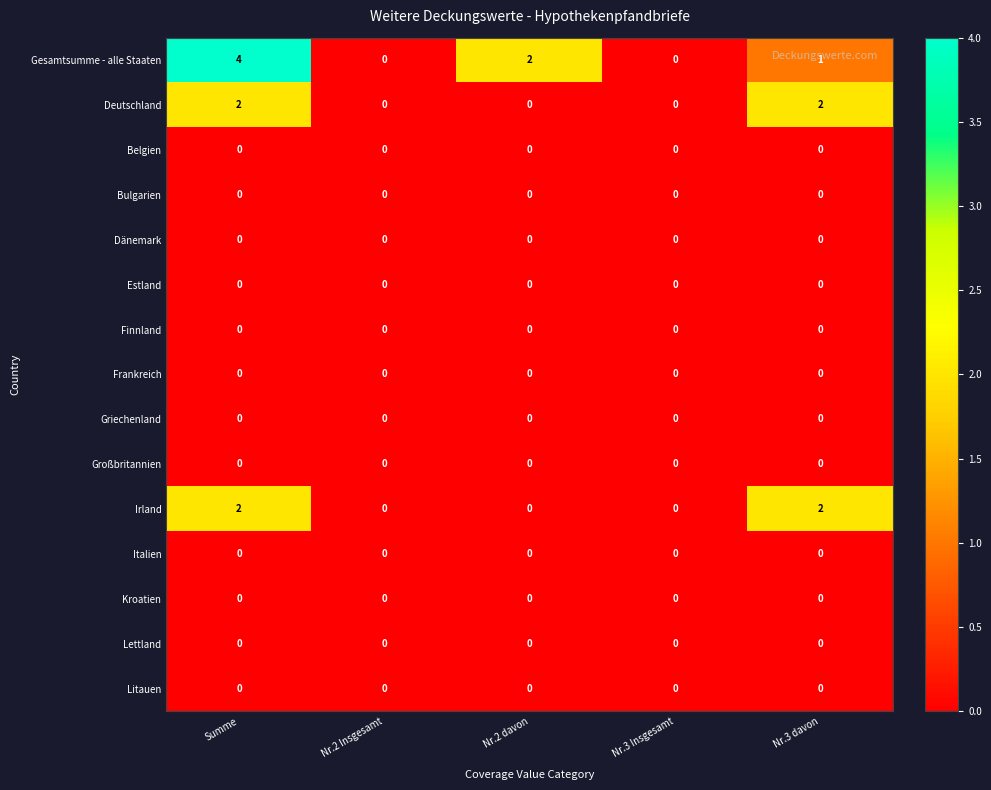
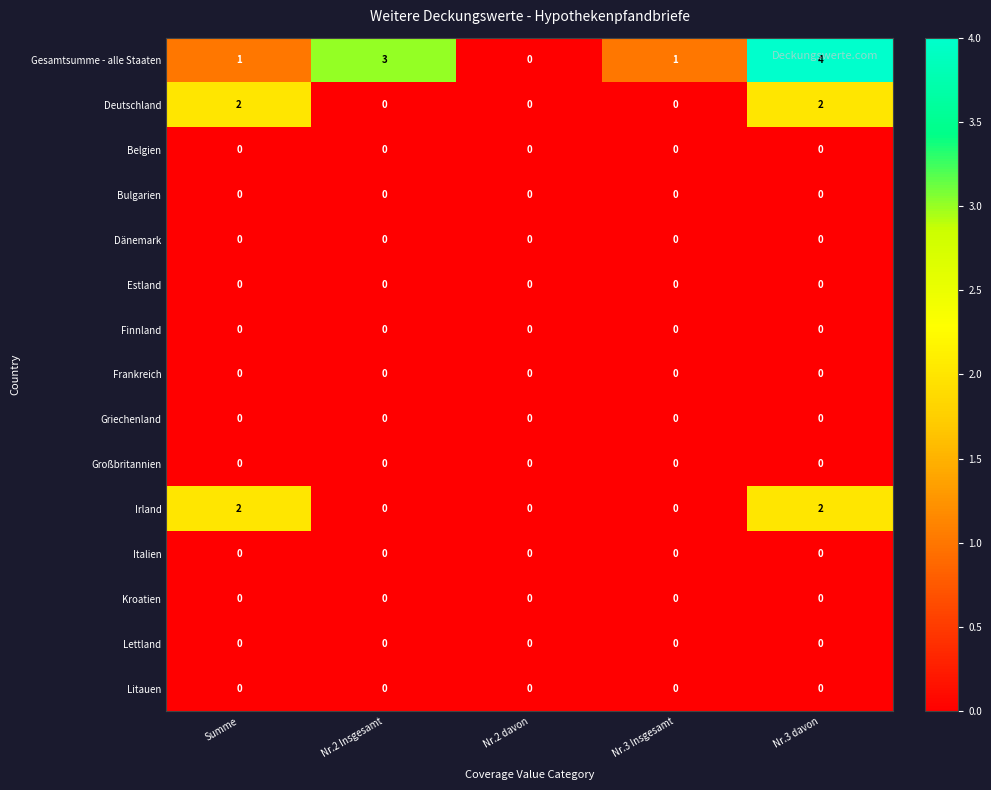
Gesamtsumme - alle Staaten, Summe: 4 -> 1
Gesamtsumme - alle Staaten, Nr.2 Insgesamt: 0 -> 3
Gesamtsumme - alle Staaten, Nr.2 davon: 2 -> 0
Gesamtsumme - alle Staaten, Nr.3 Insgesamt: 0 -> 1
Gesamtsumme - alle Staaten, Nr.3 davon: 1 -> 4
